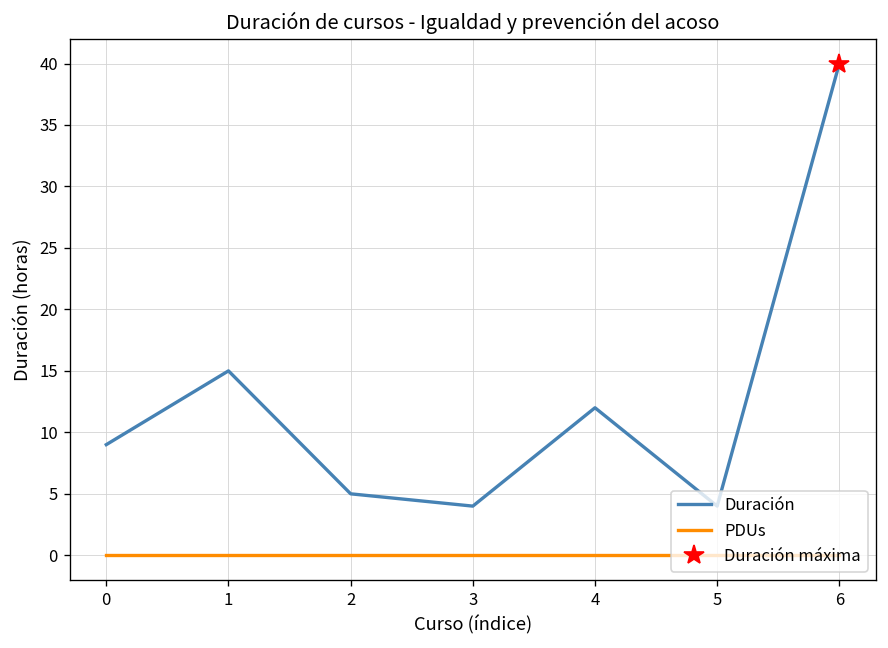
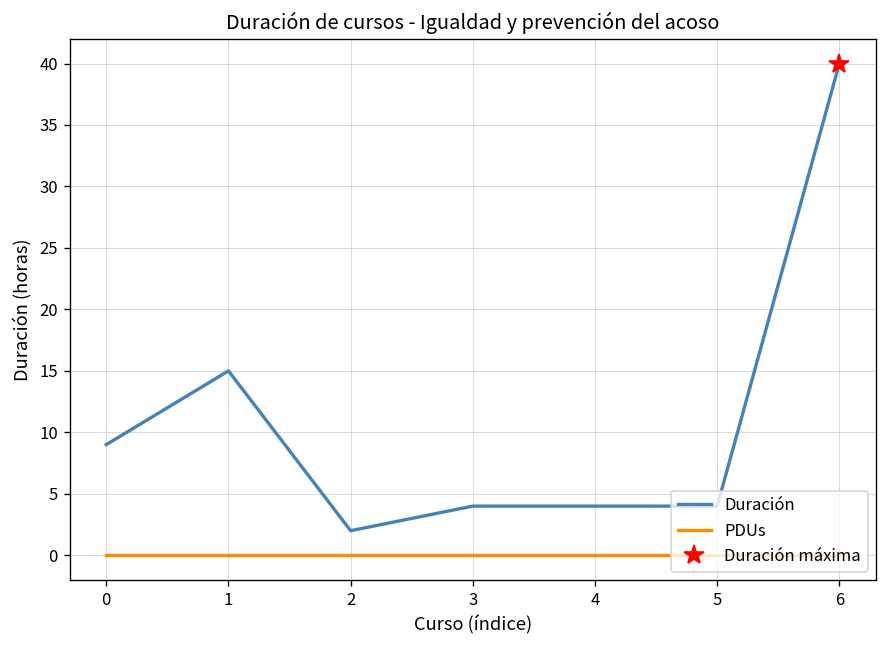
Duración, 2: 5 -> 2
Duración, 4: 12 -> 4
